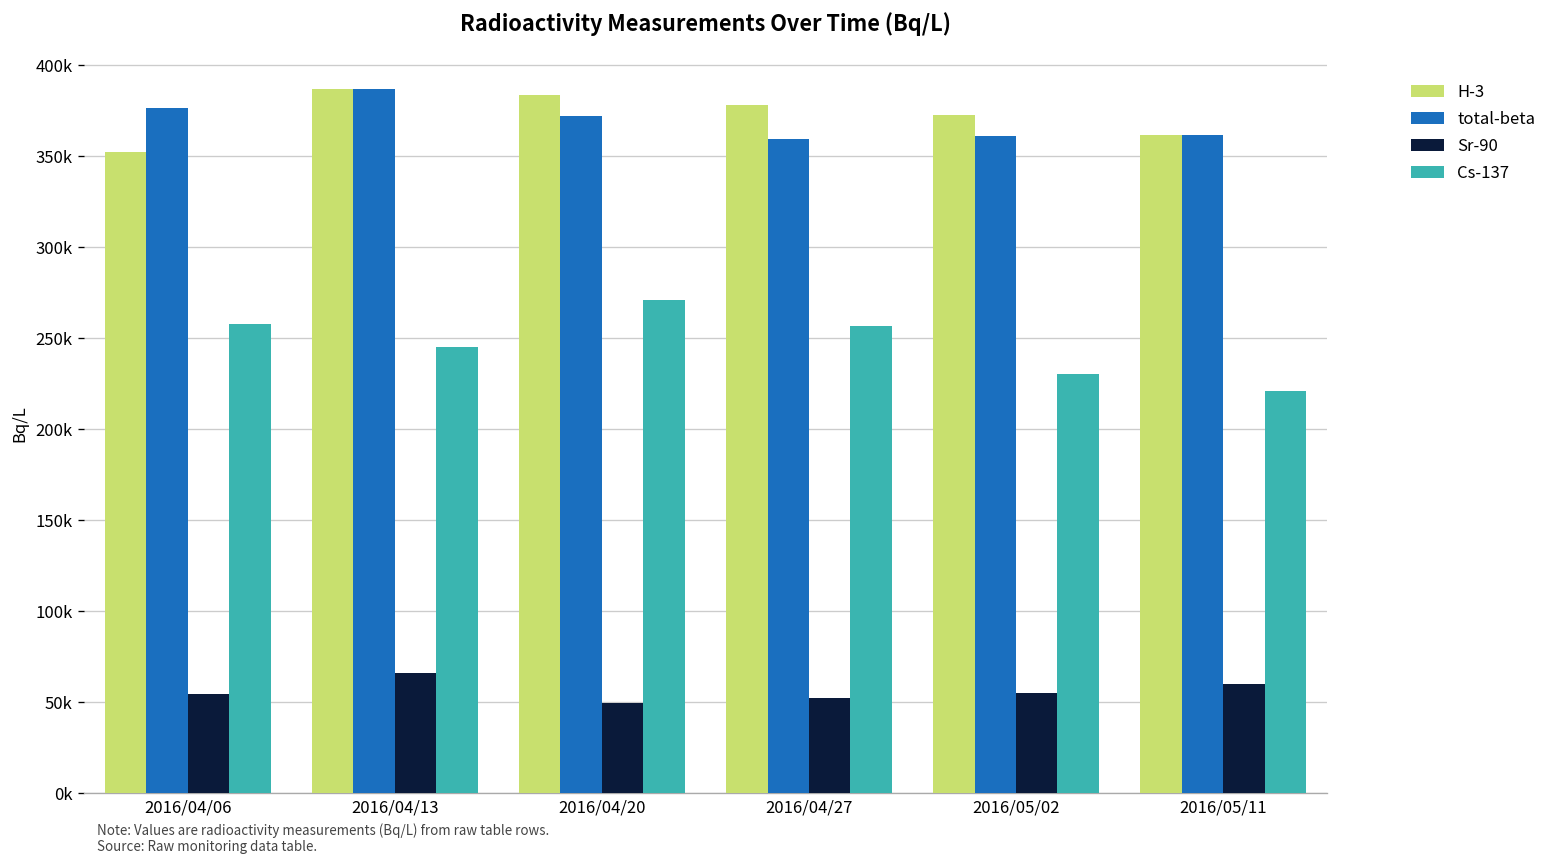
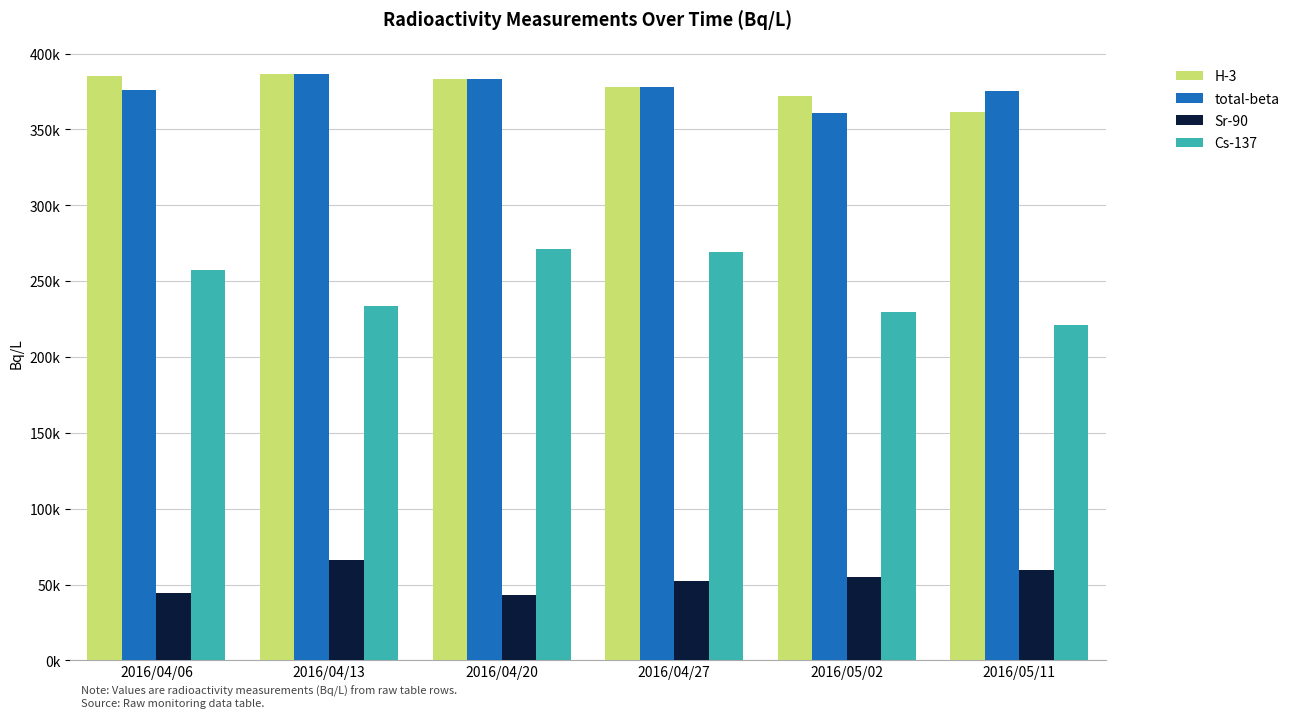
H-3, 2016/04/06: 352000 -> 385000
Sr-90, 2016/04/06: 54000 -> 44000
Cs-137, 2016/04/13: 245000 -> 233000
total-beta, 2016/04/20: 372000 -> 383000
Sr-90, 2016/04/20: 49000 -> 43000
total-beta, 2016/04/27: 359000 -> 378000
Cs-137, 2016/04/27: 257000 -> 269000
total-beta, 2016/05/11: 361000 -> 375000
